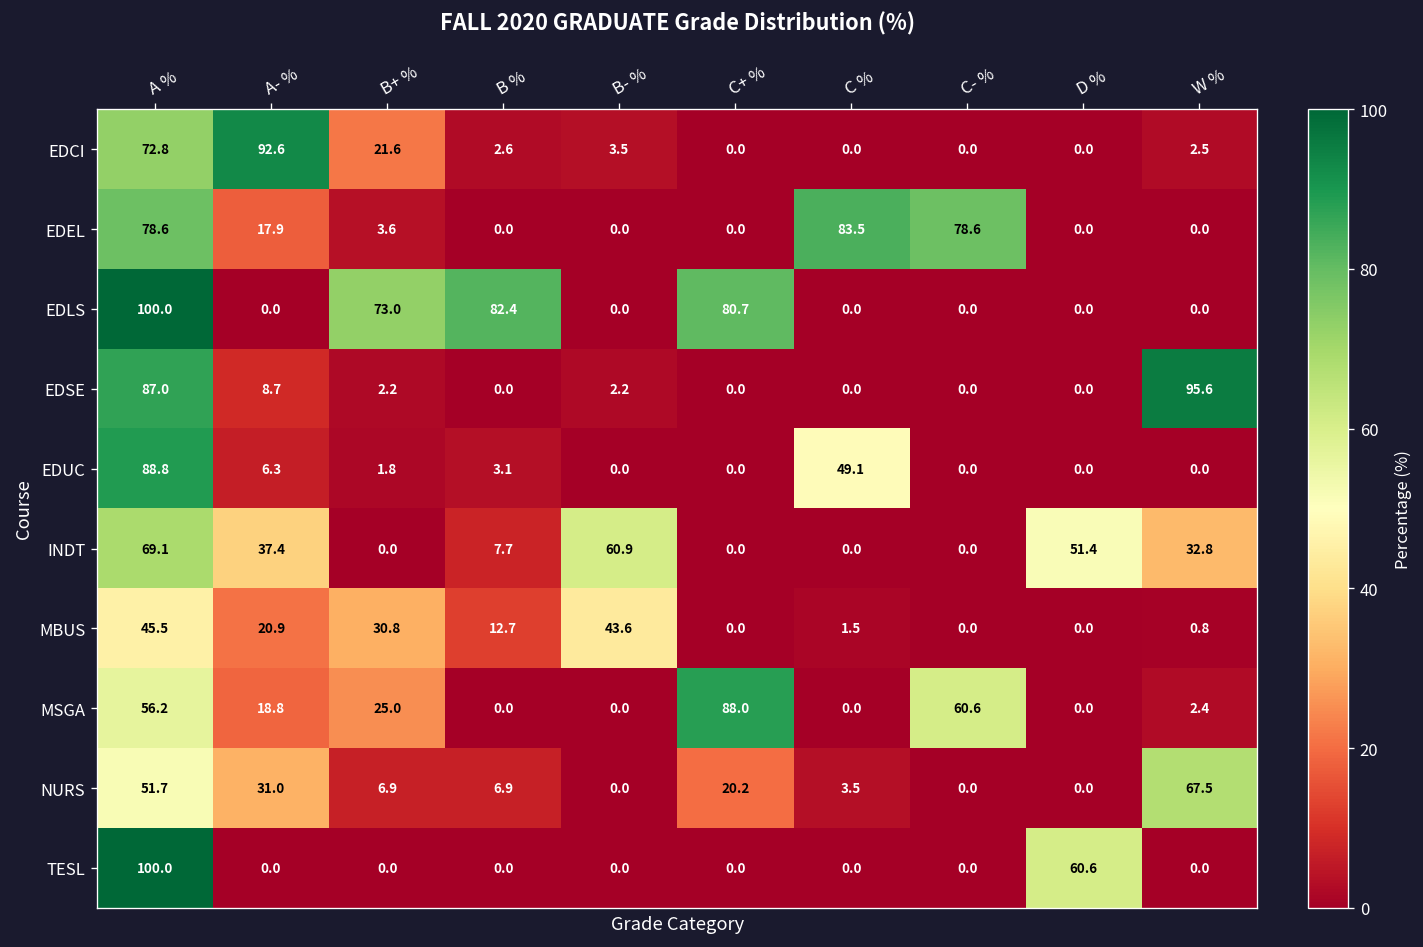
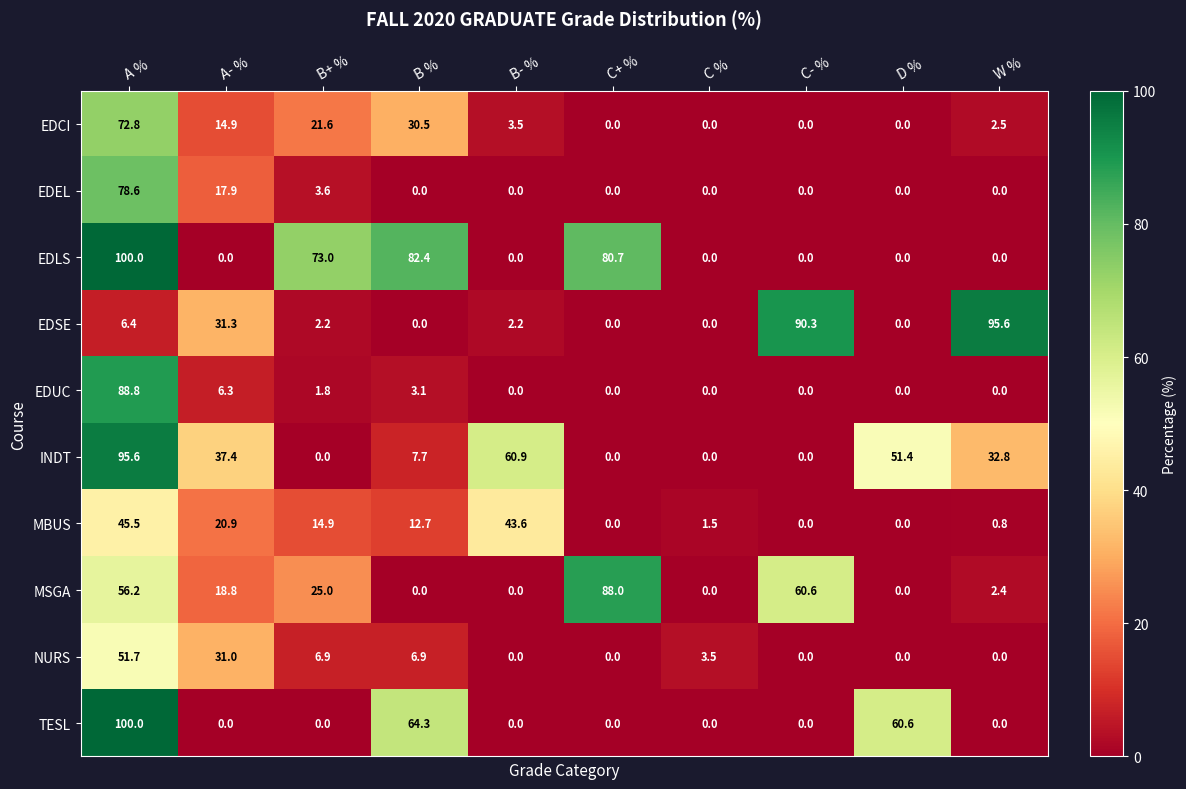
EDCI, A- %: 92.6 -> 14.9
EDCI, B %: 2.6 -> 30.5
EDEL, C %: 83.5 -> 0.0
EDEL, C- %: 78.6 -> 0.0
EDSE, A %: 87.0 -> 6.4
EDSE, A- %: 8.7 -> 31.3
EDSE, C- %: 0.0 -> 90.3
EDUC, C %: 49.1 -> 0.0
INDT, A %: 69.1 -> 95.6
MBUS, B+ %: 30.8 -> 14.9
NURS, C+ %: 20.2 -> 0.0
NURS, W %: 67.5 -> 0.0
TESL, B %: 0.0 -> 64.3
